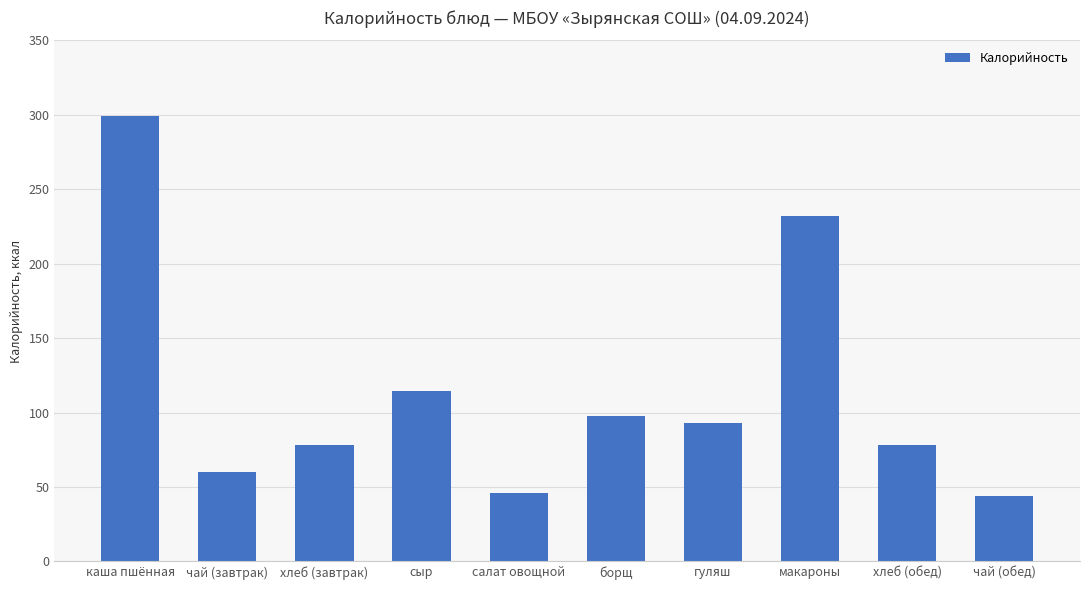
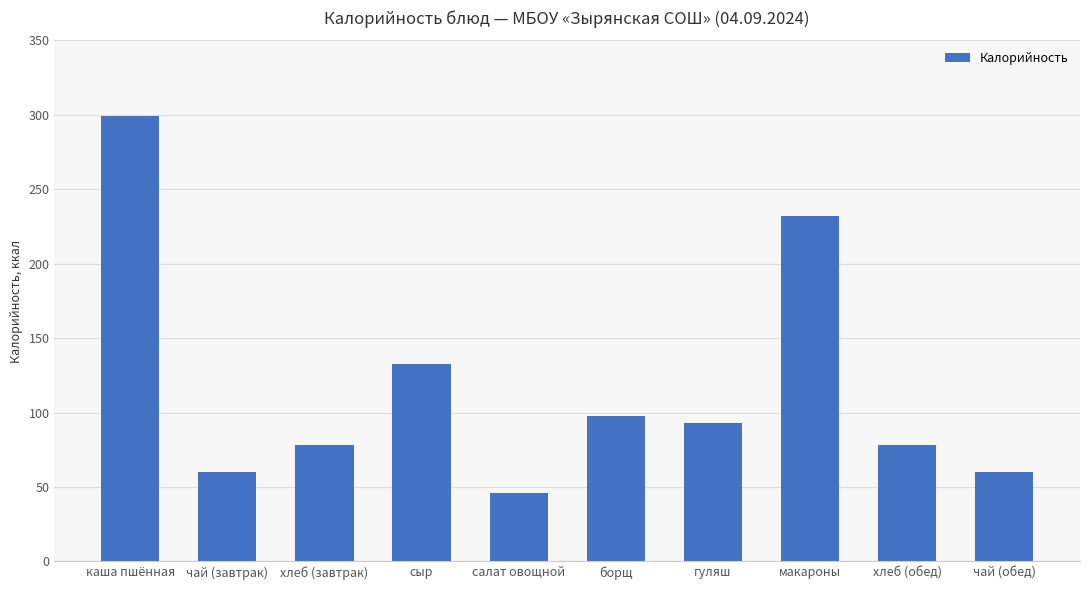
сыр: 114 -> 133
чай (обед): 44 -> 60
